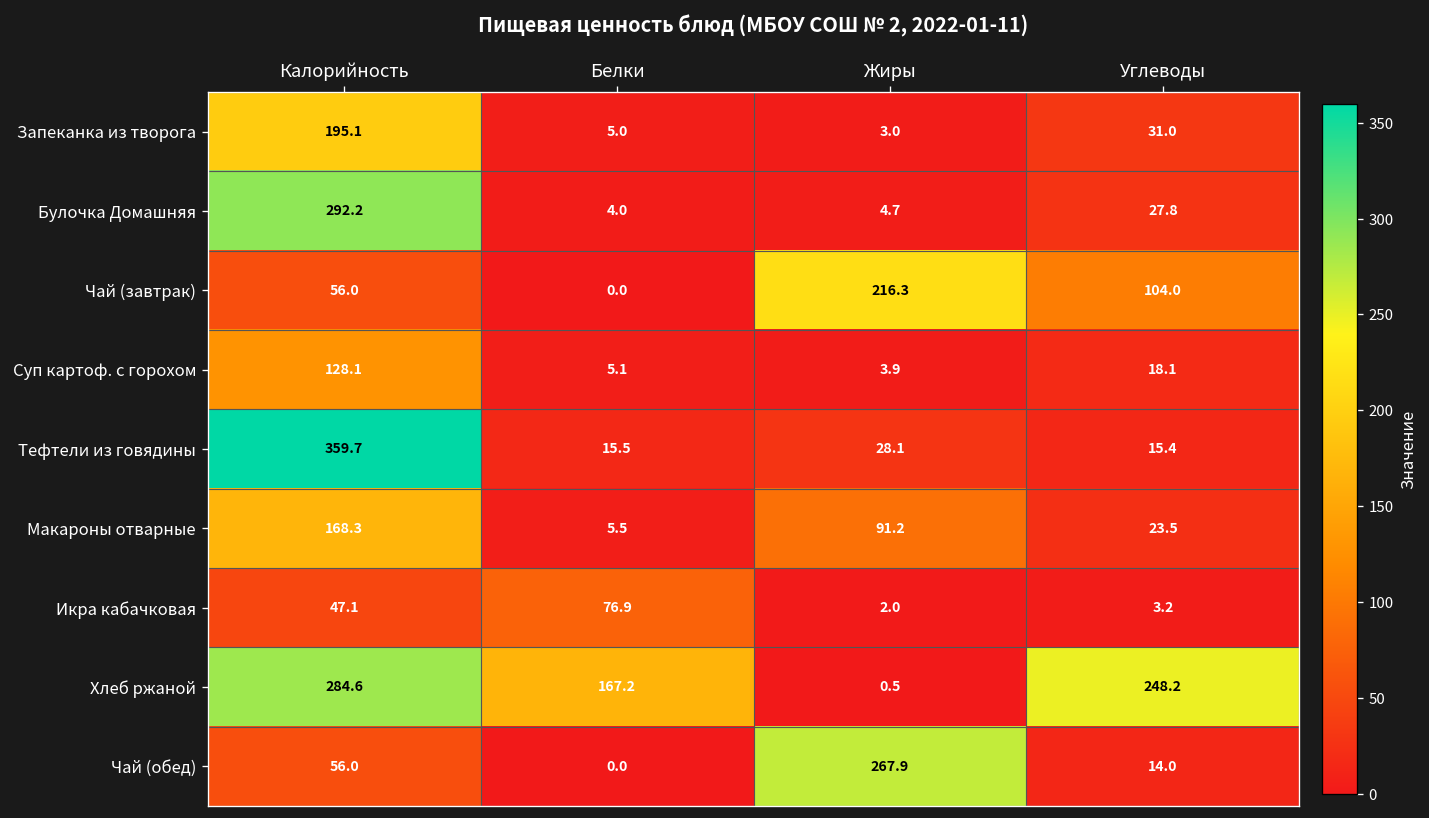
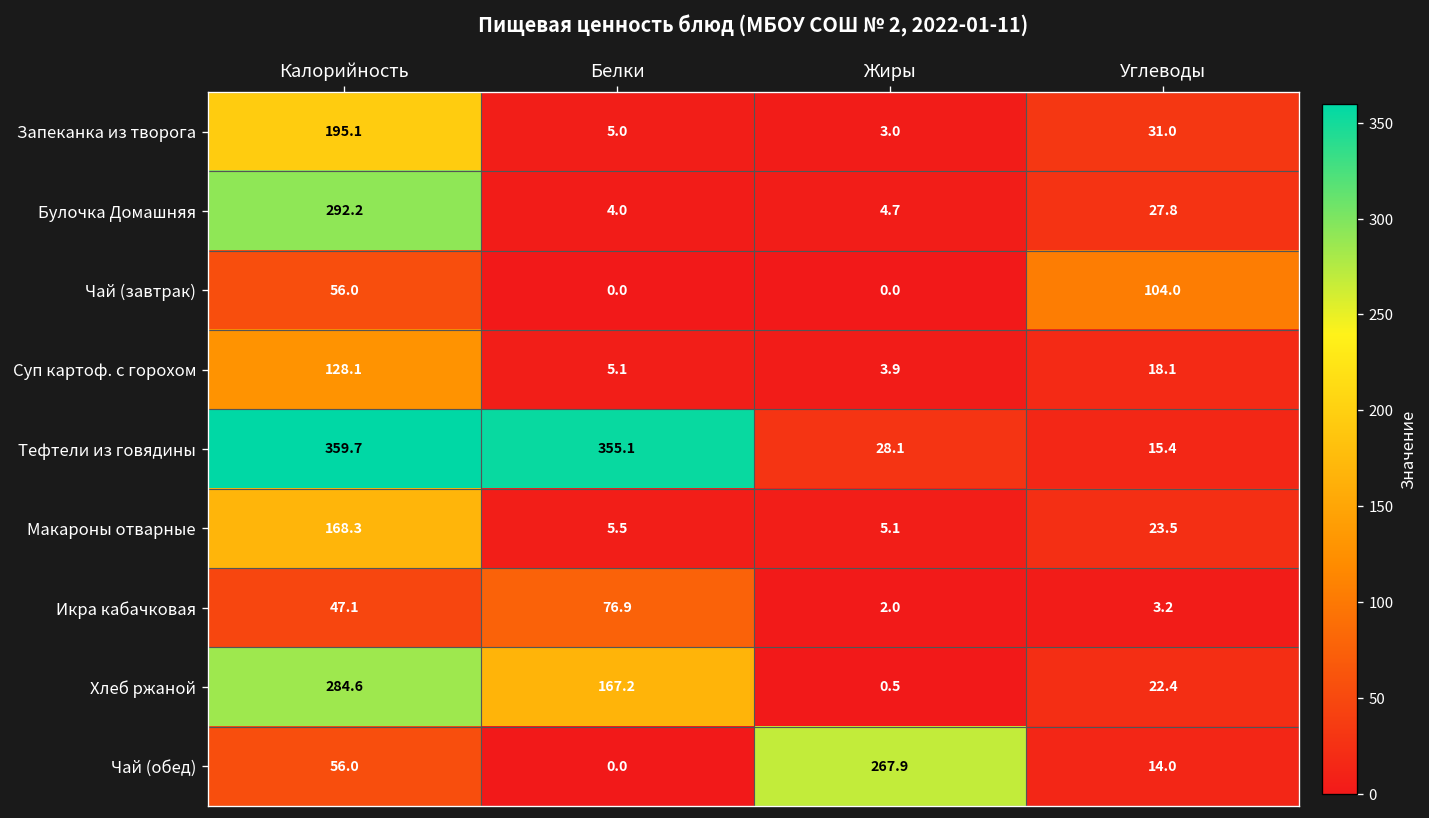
Чай (завтрак), Жиры: 216.3 -> 0.0
Тефтели из говядины, Белки: 15.5 -> 355.1
Макароны отварные, Жиры: 91.2 -> 5.1
Хлеб ржаной, Углеводы: 248.2 -> 22.4
